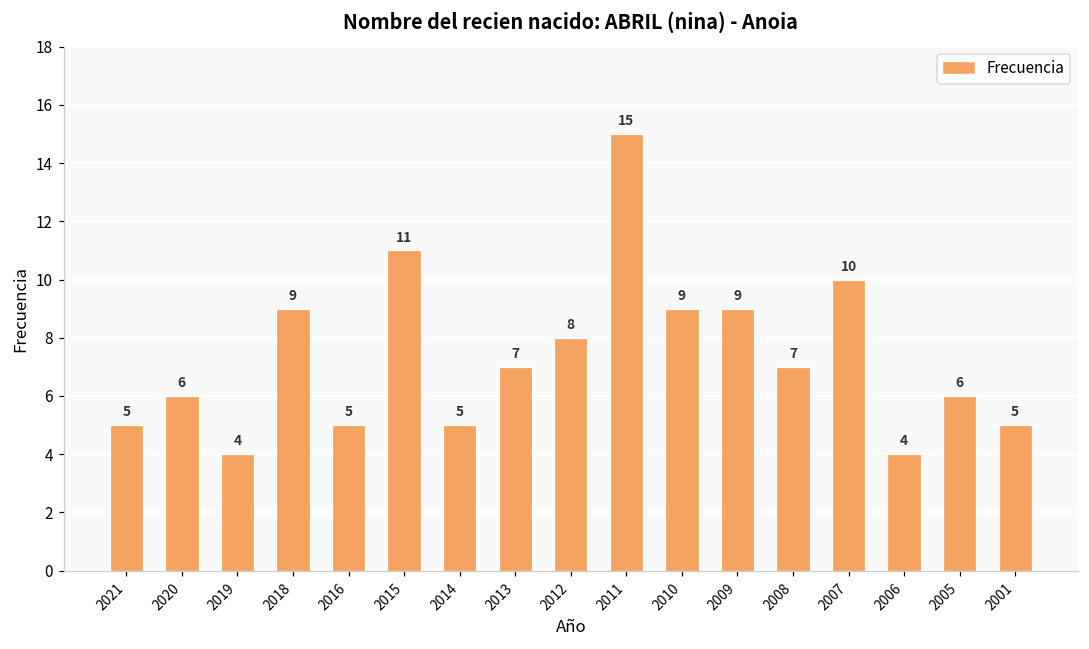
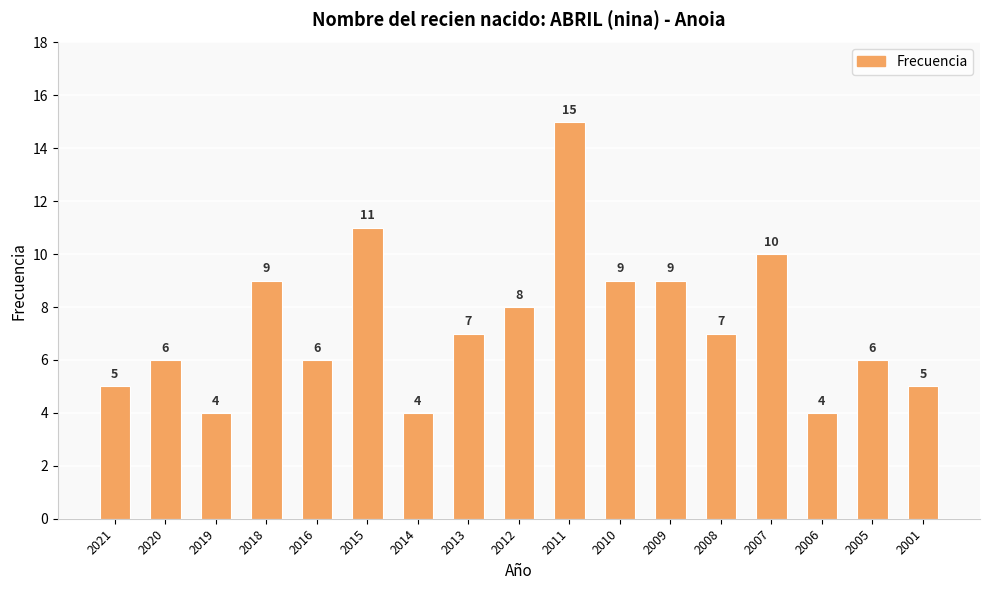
2016: 5 -> 6
2014: 5 -> 4
